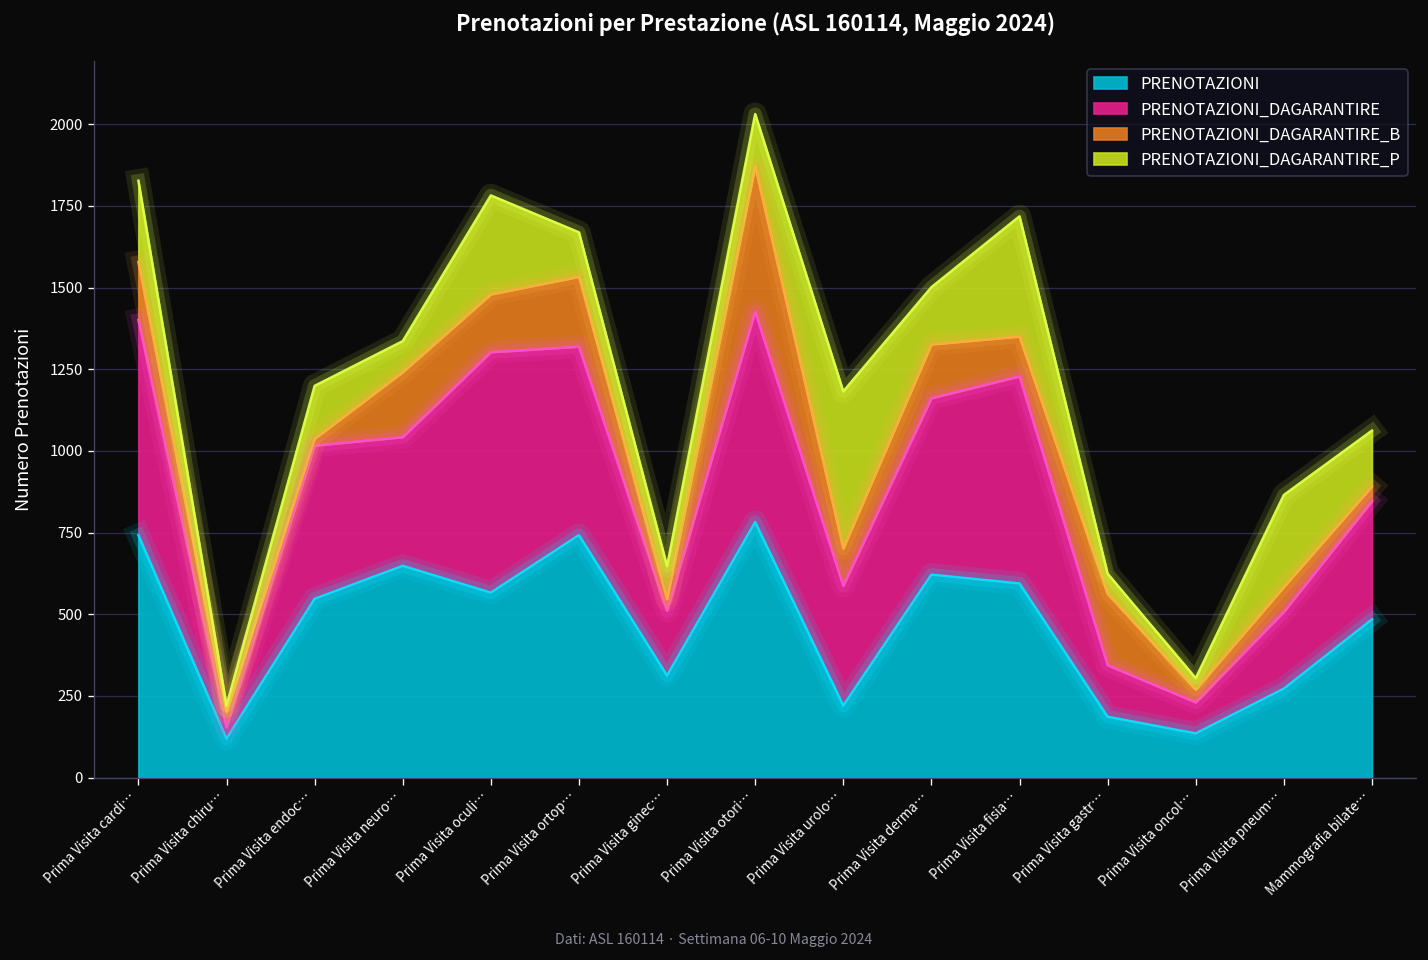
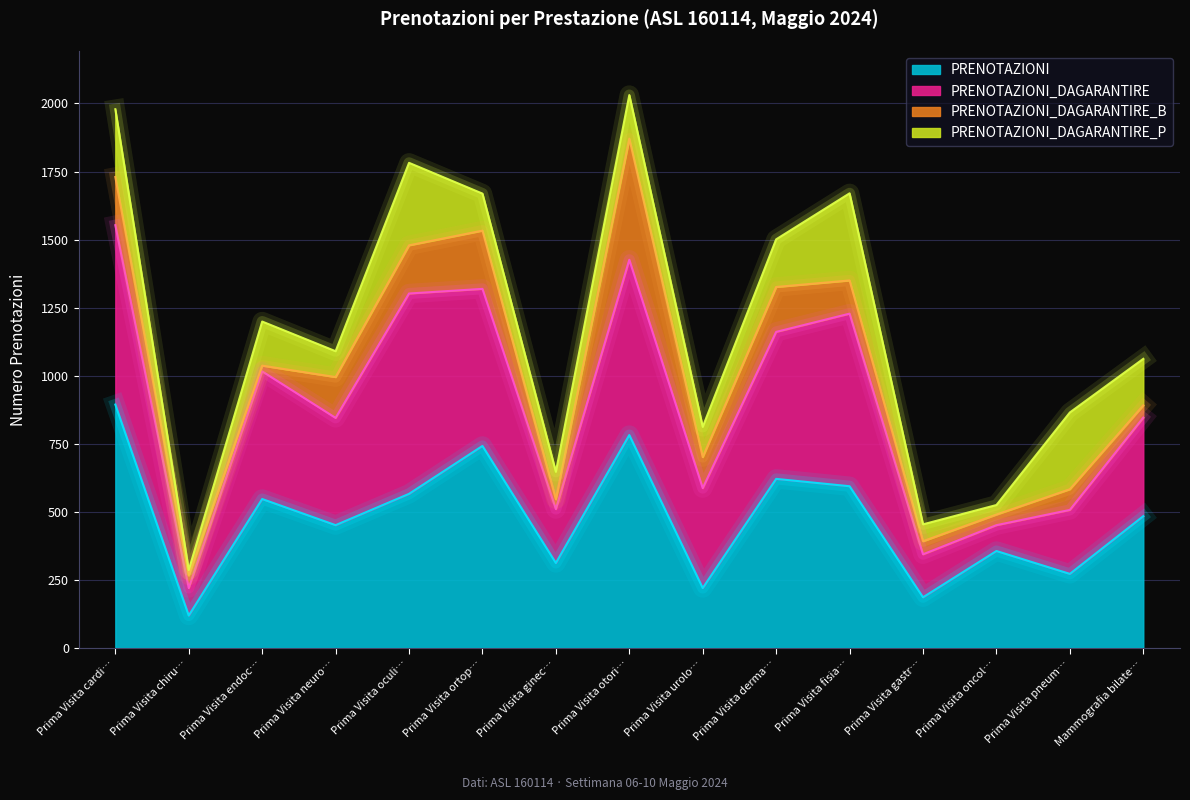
PRENOTAZIONI, Prima Visita cardi…: 740 -> 890
PRENOTAZIONI_DAGARANTIRE, Prima Visita chiru…: 40 -> 100
PRENOTAZIONI, Prima Visita neuro…: 650 -> 450
PRENOTAZIONI_DAGARANTIRE_B, Prima Visita neuro…: 200 -> 150
PRENOTAZIONI_DAGARANTIRE_P, Prima Visita urolo…: 480 -> 110
PRENOTAZIONI_DAGARANTIRE_P, Prima Visita fisia…: 370 -> 320
PRENOTAZIONI_DAGARANTIRE_B, Prima Visita gastr…: 220 -> 50
PRENOTAZIONI, Prima Visita oncol…: 140 -> 360
